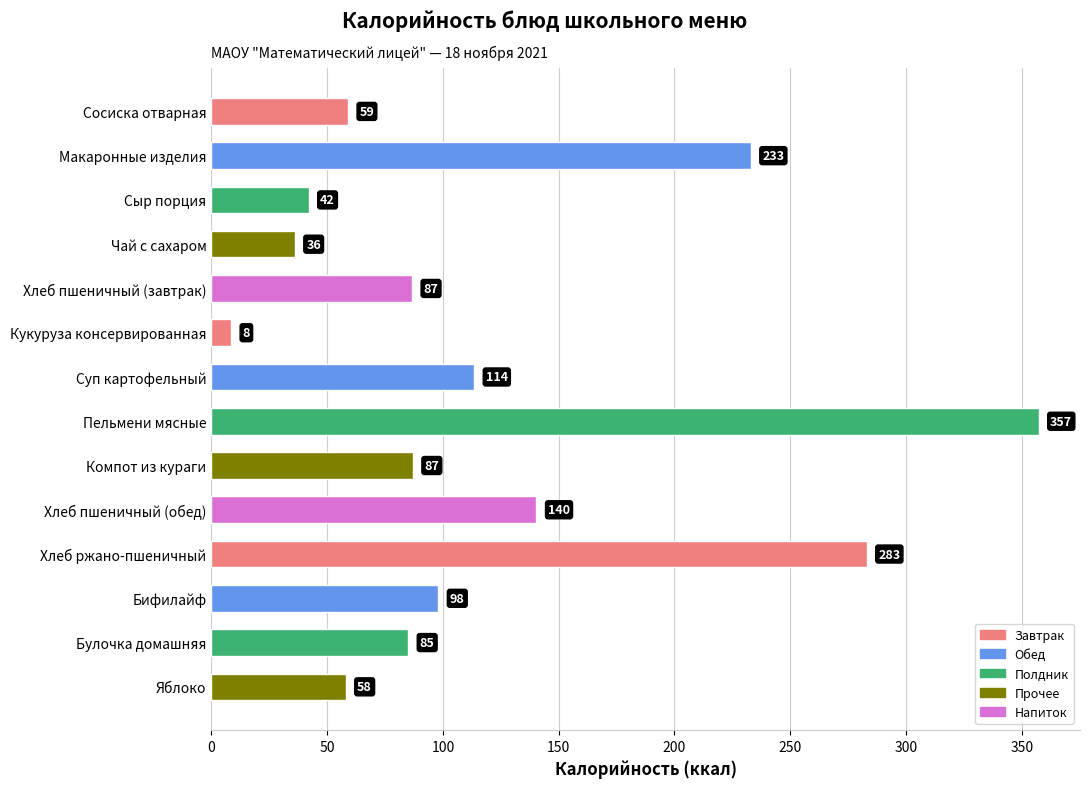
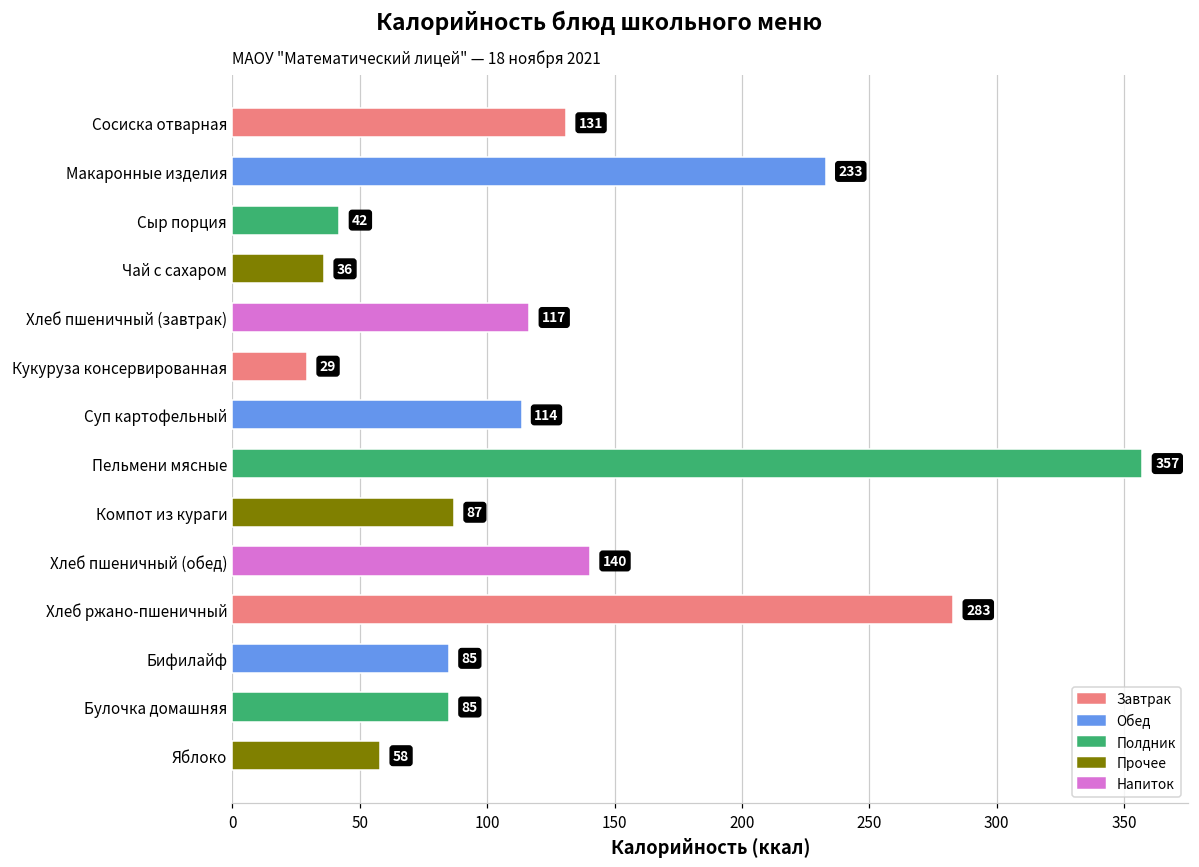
Сосиска отварная: 59 -> 131
Хлеб пшеничный (завтрак): 87 -> 117
Кукуруза консервированная: 8 -> 29
Бифилайф: 98 -> 85
